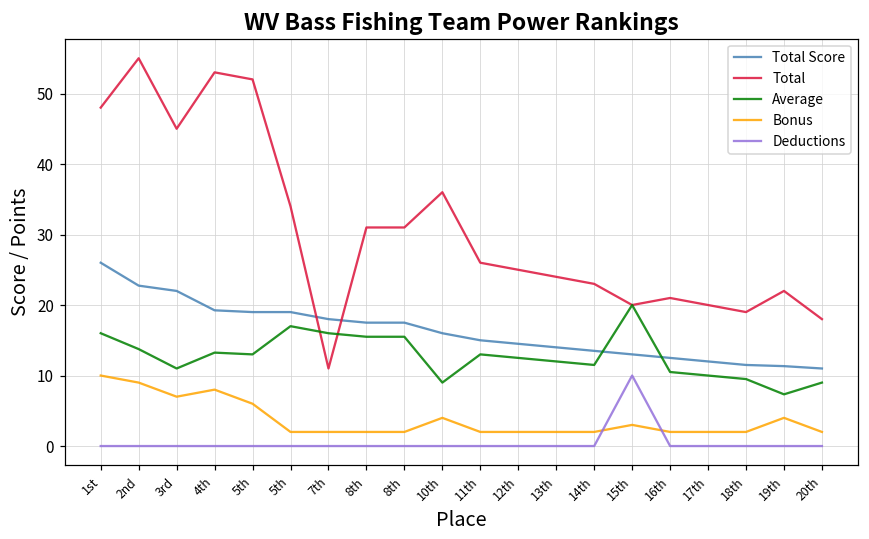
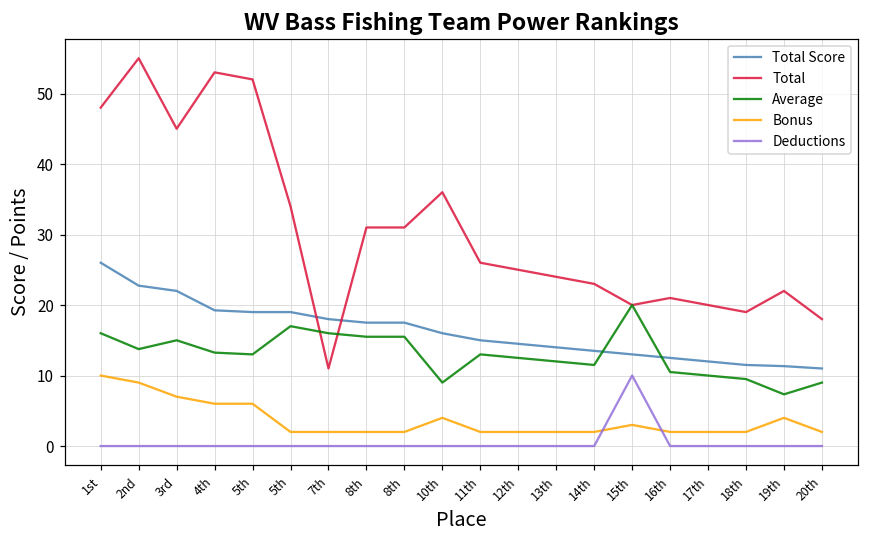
Average, 3rd: 11 -> 15
Bonus, 4th: 8 -> 6
